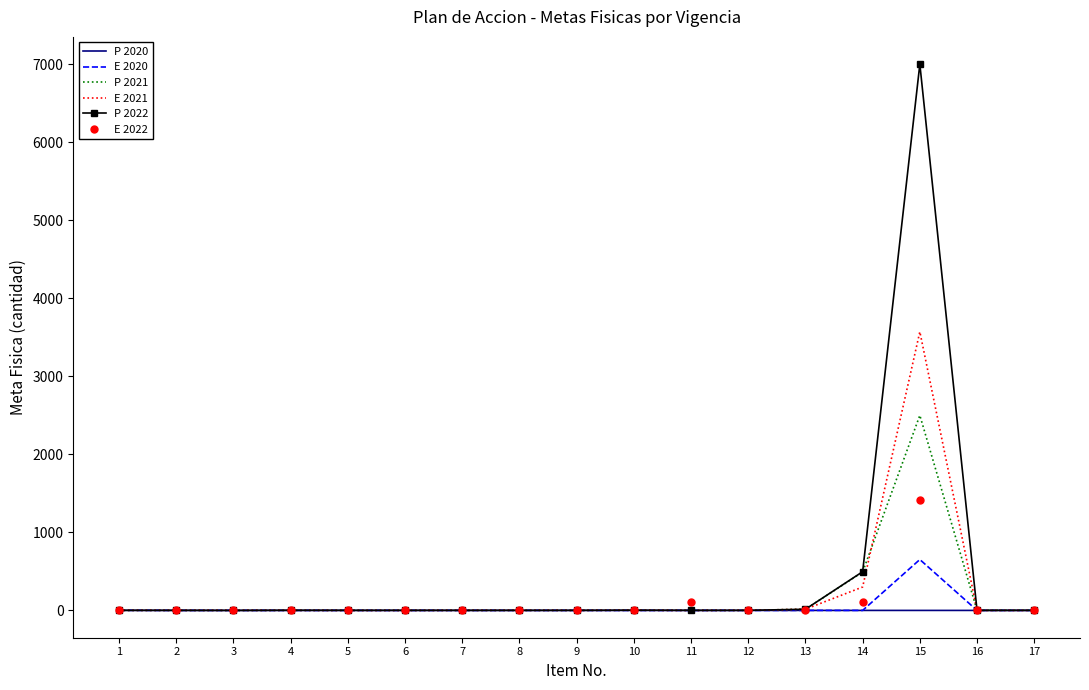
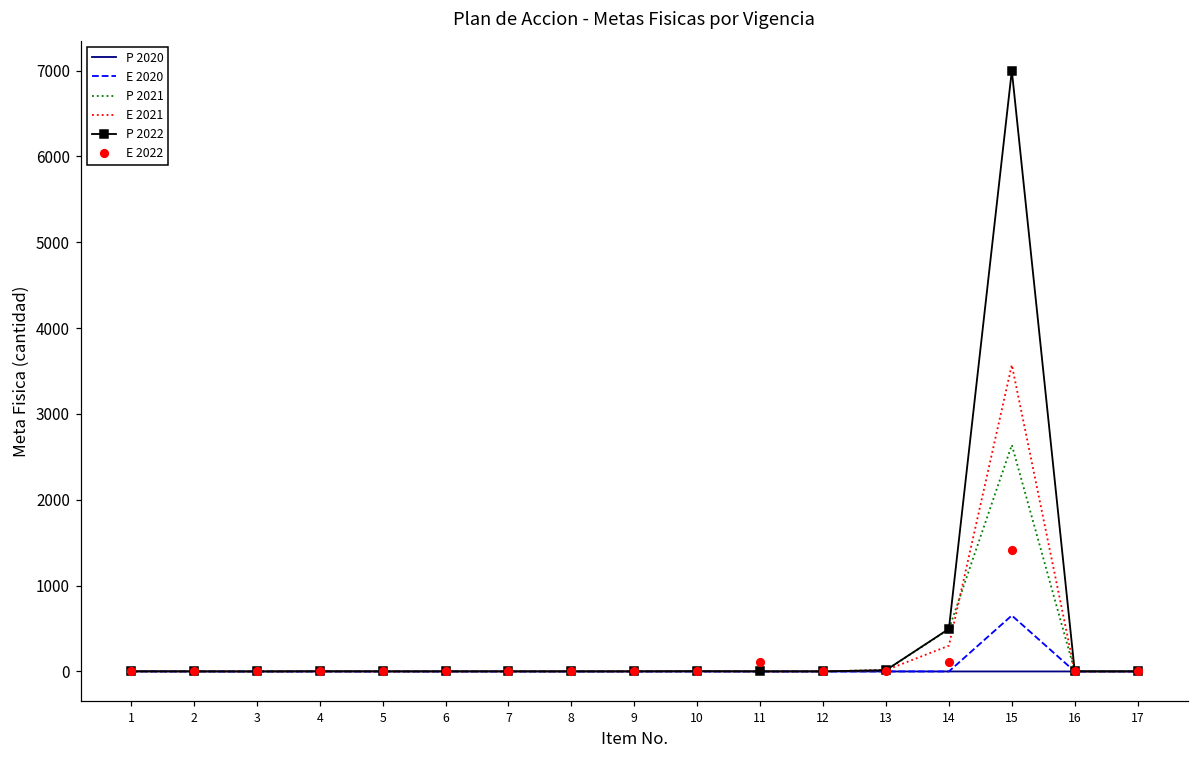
P 2021, 15: 2500 -> 2600
